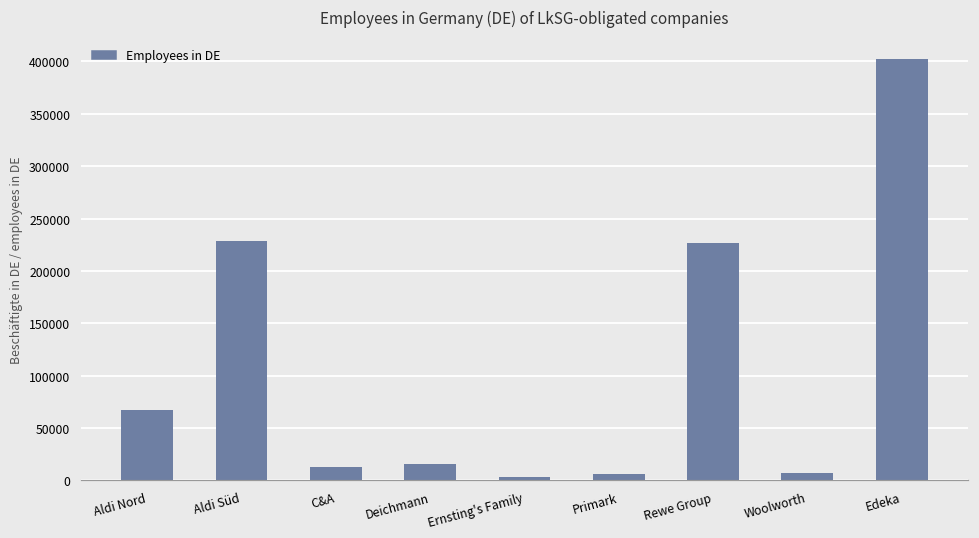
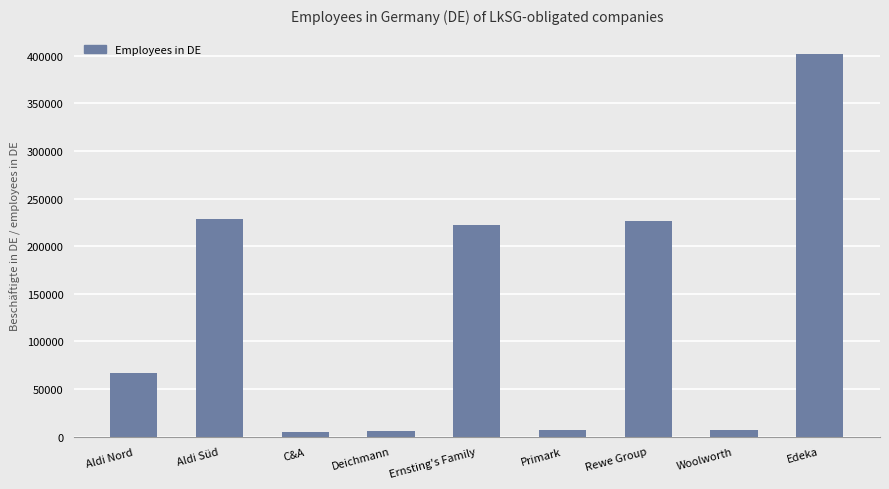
C&A: 10000 -> 0
Deichmann: 20000 -> 10000
Ernsting's Family: 0 -> 220000
